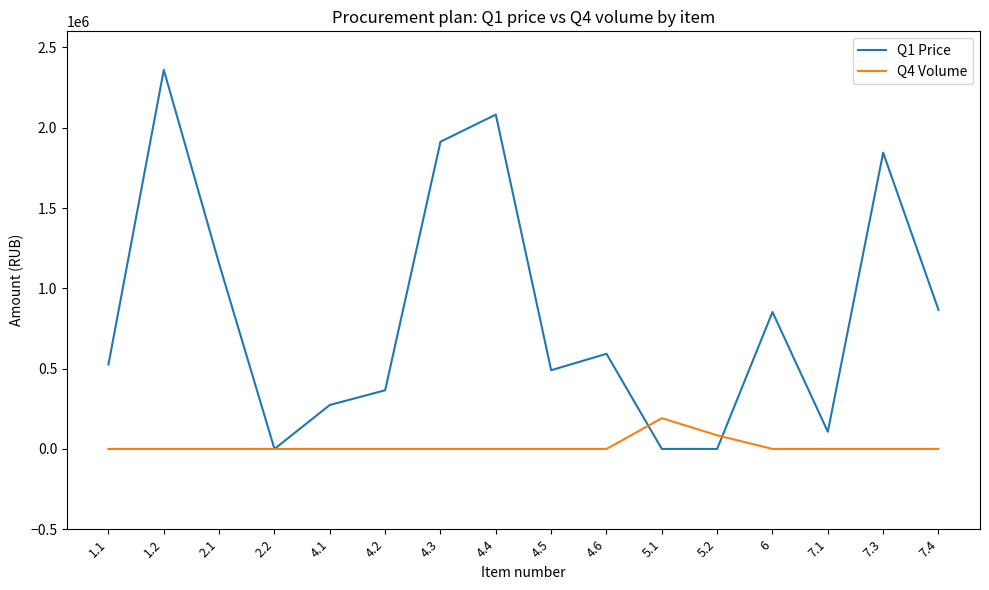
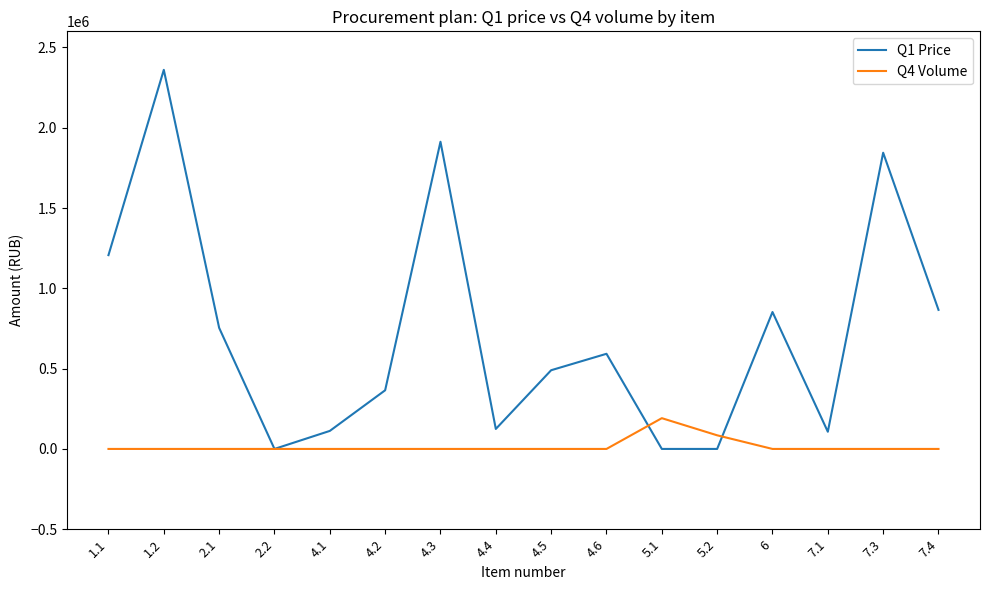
Q1 Price, 1.1: 530000 -> 1210000
Q1 Price, 2.1: 1150000 -> 750000
Q1 Price, 4.1: 270000 -> 110000
Q1 Price, 4.4: 2080000 -> 120000
